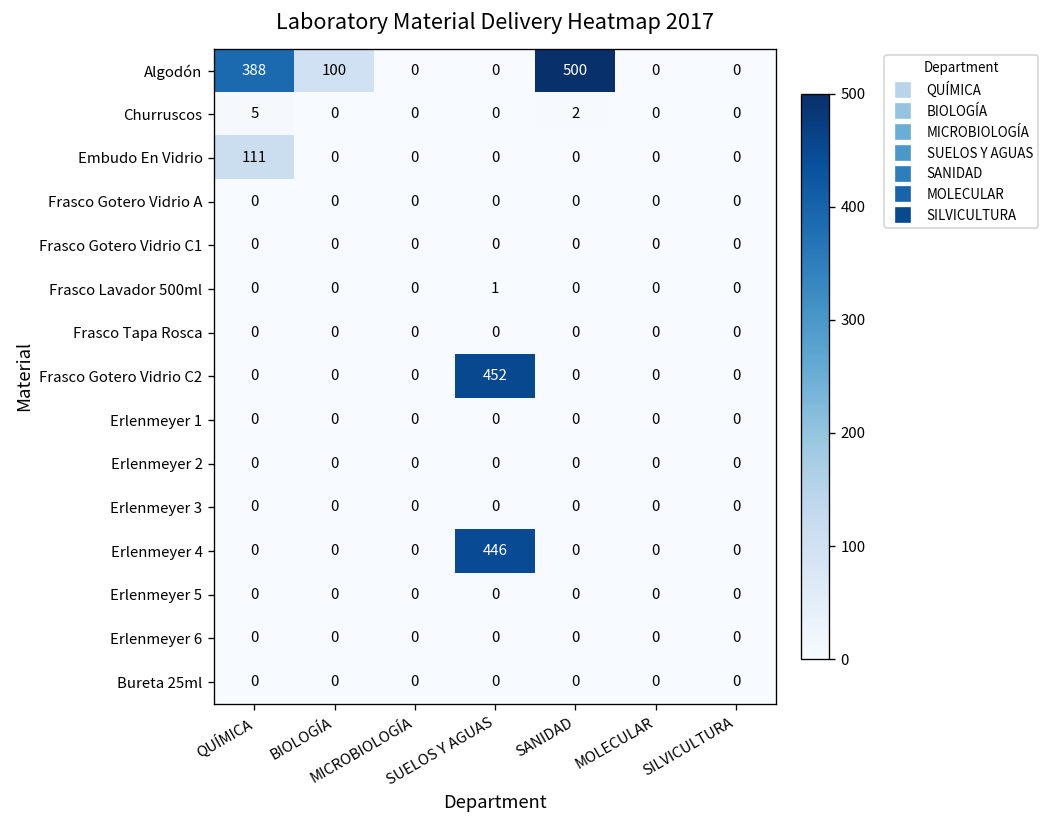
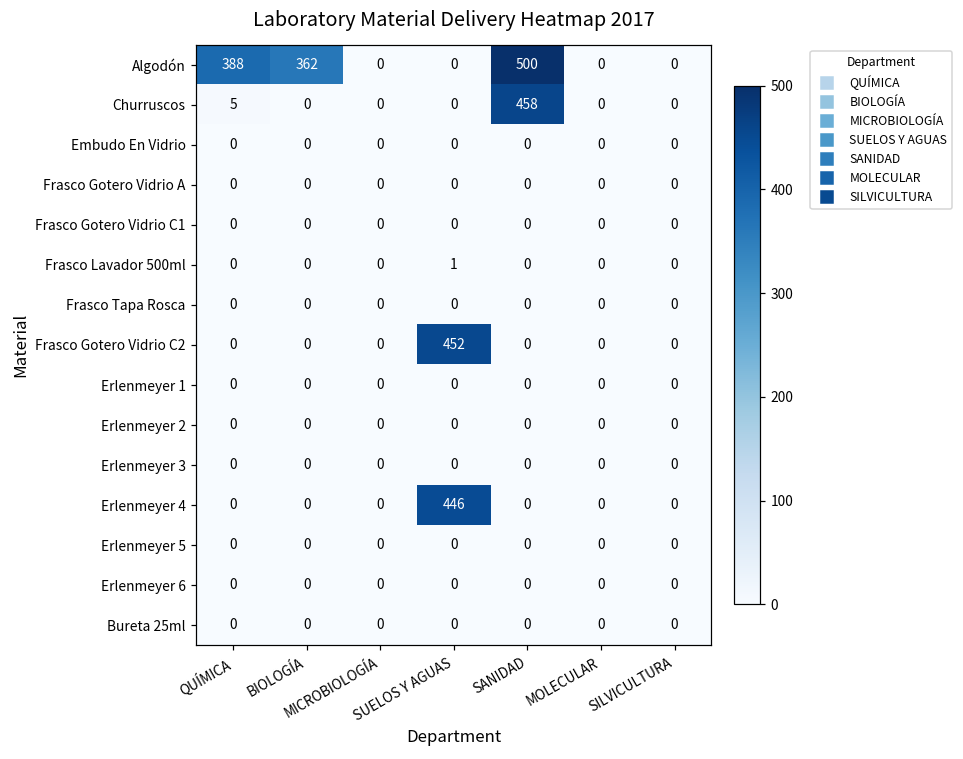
Algodón, BIOLOGÍA: 100 -> 362
Churruscos, SANIDAD: 2 -> 458
Embudo En Vidrio, QUÍMICA: 111 -> 0
